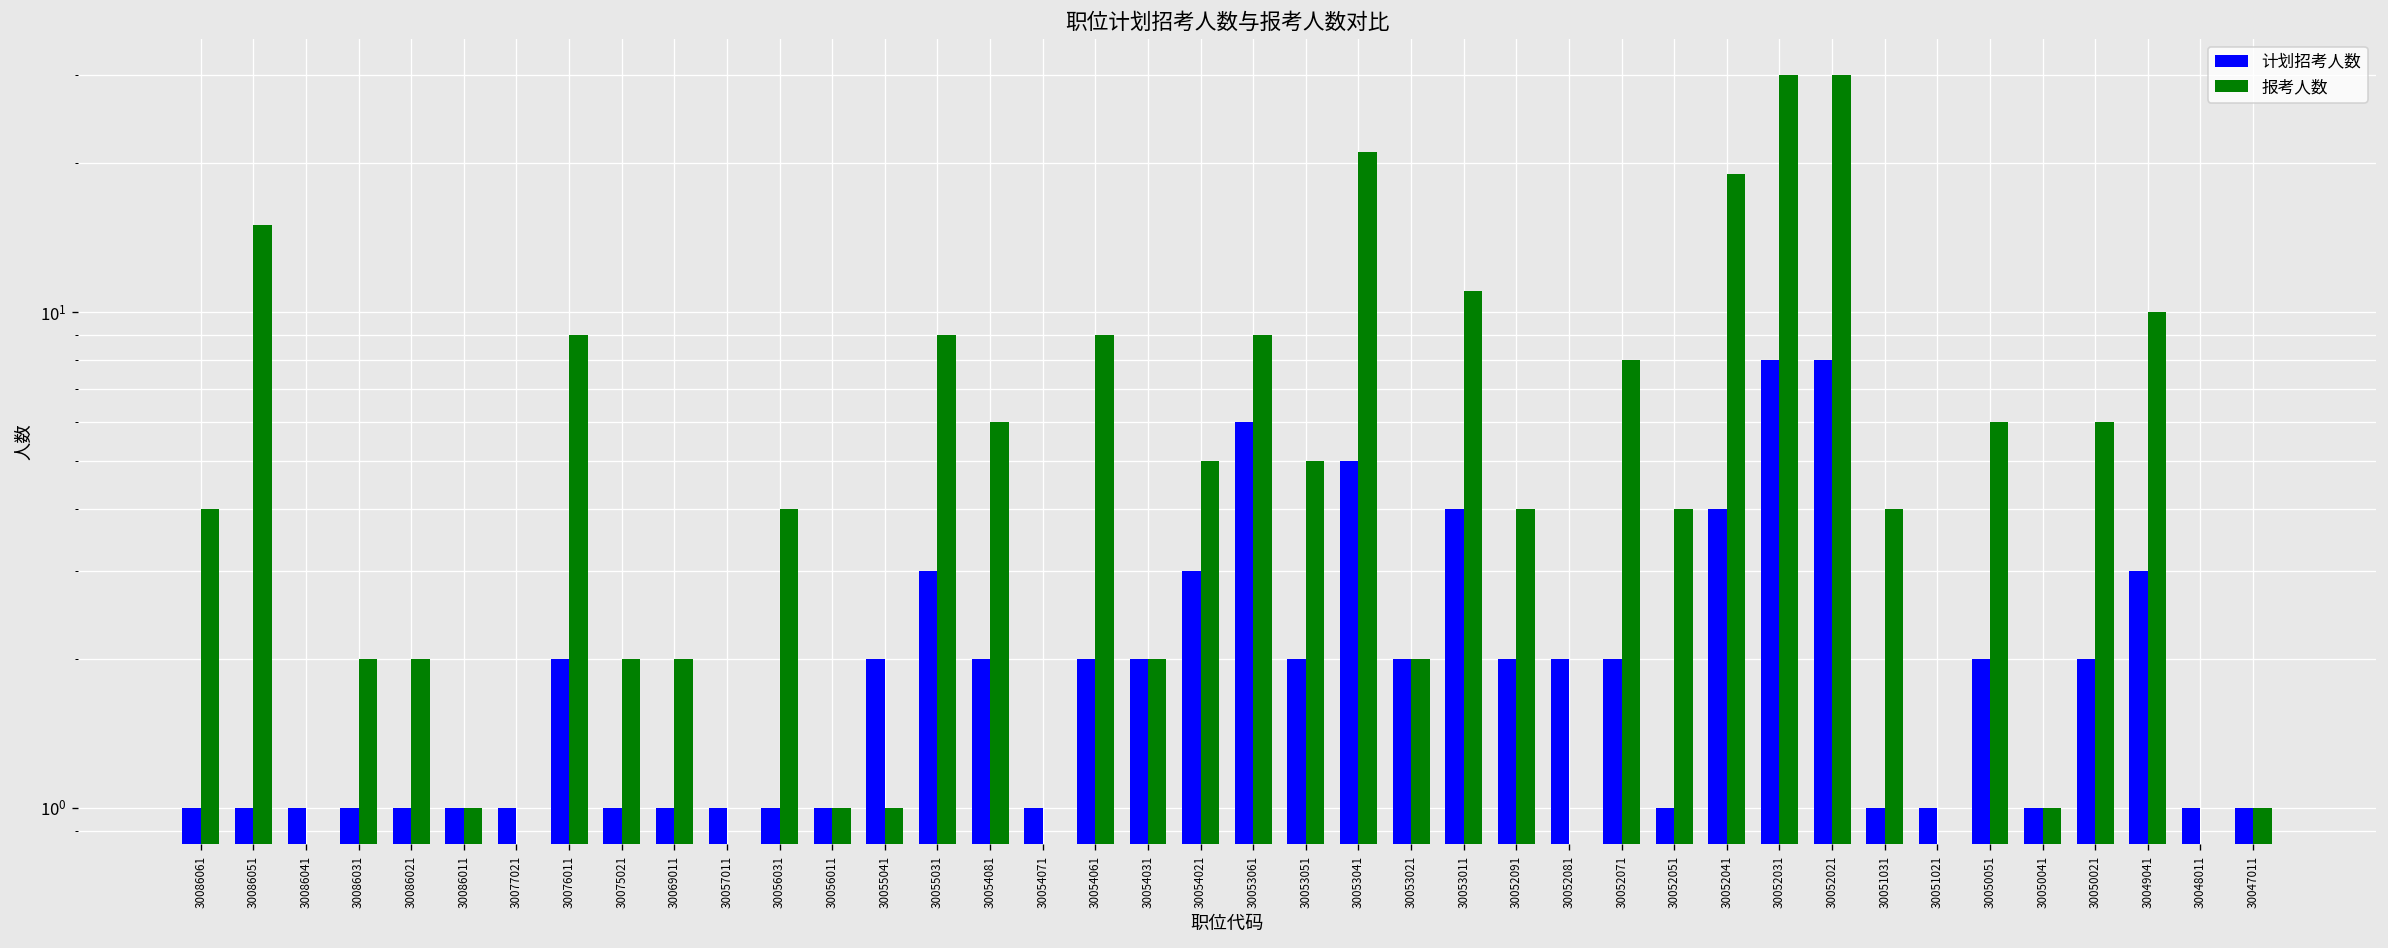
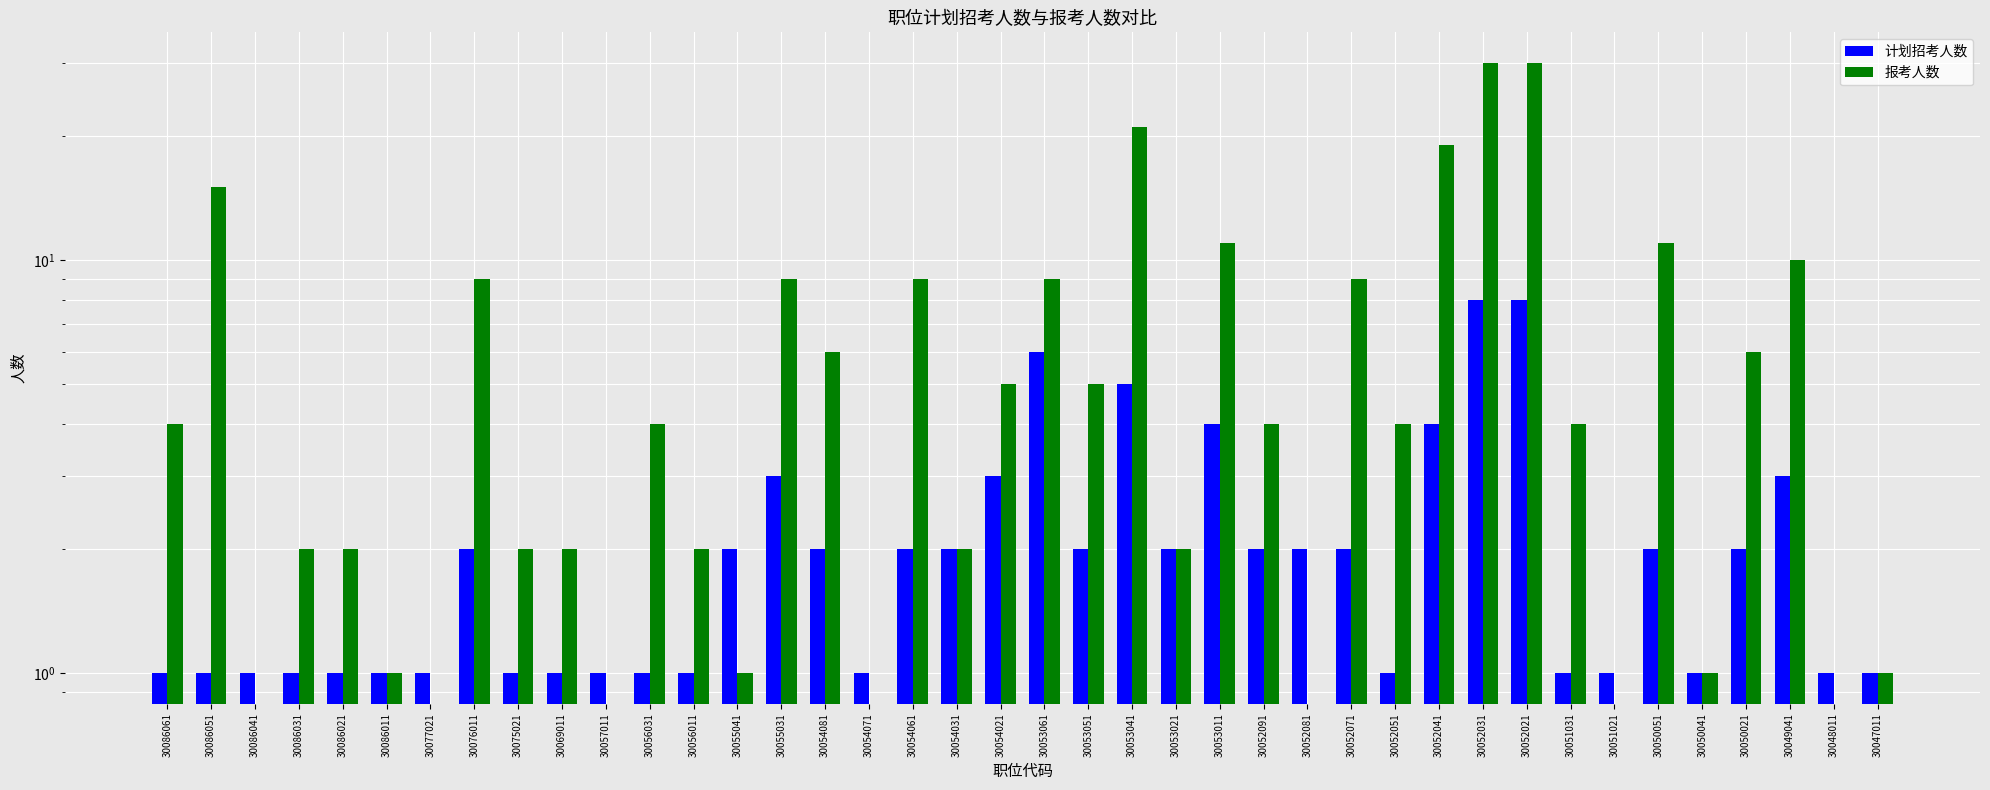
报考人数, 30056011: 1 -> 2
报考人数, 30052071: 8 -> 9
报考人数, 30050051: 6 -> 11
